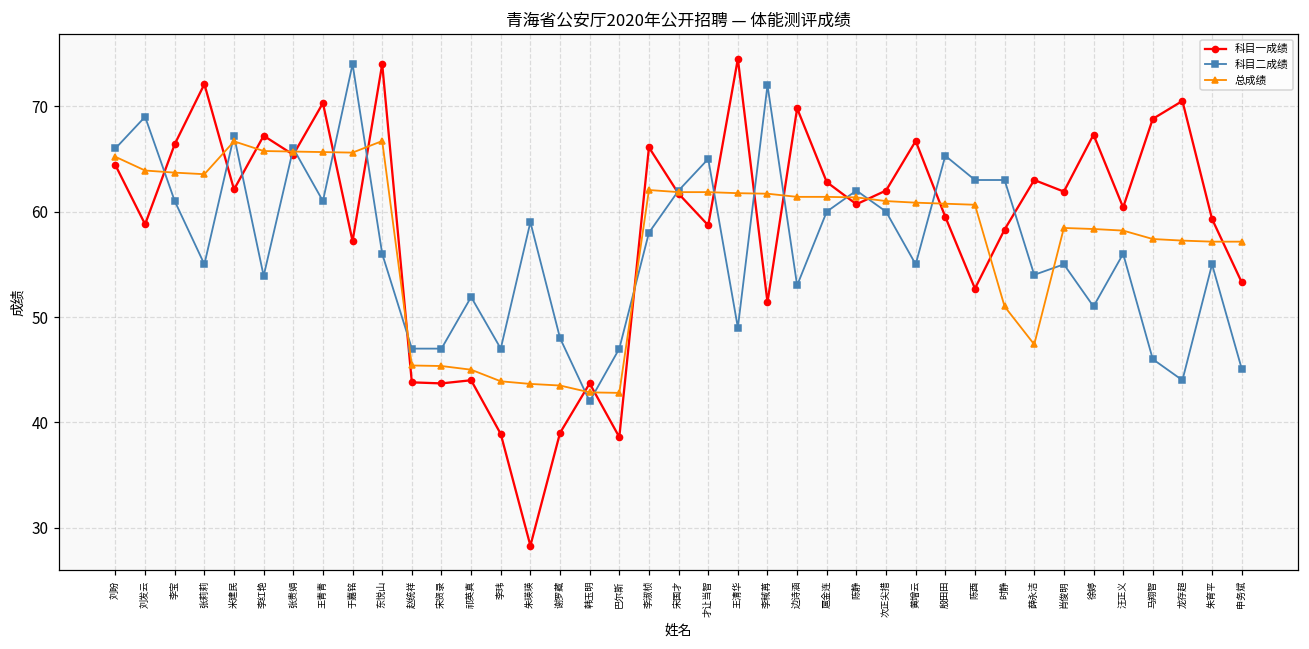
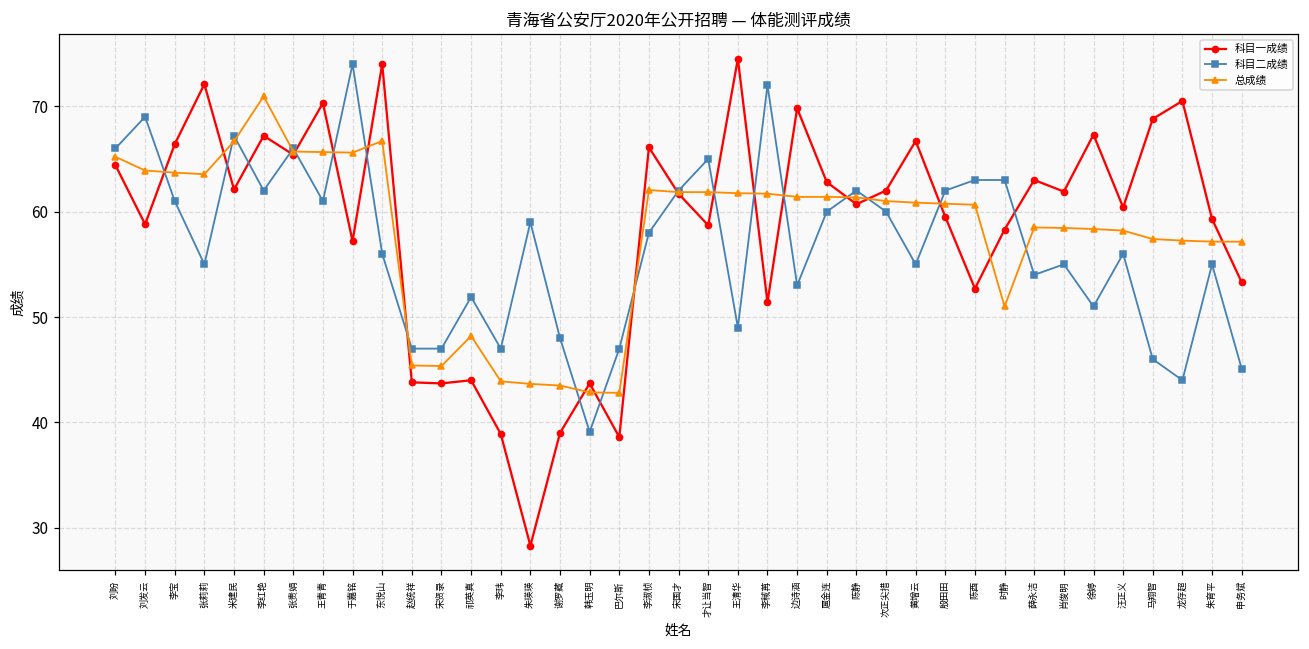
科目二成绩, 李红艳: 54 -> 62
总成绩, 李红艳: 66 -> 71
总成绩, 祁英真: 45 -> 48
科目二成绩, 韩玉明: 42 -> 39
科目二成绩, 殷田田: 65 -> 62
总成绩, 薛永洁: 47 -> 59
